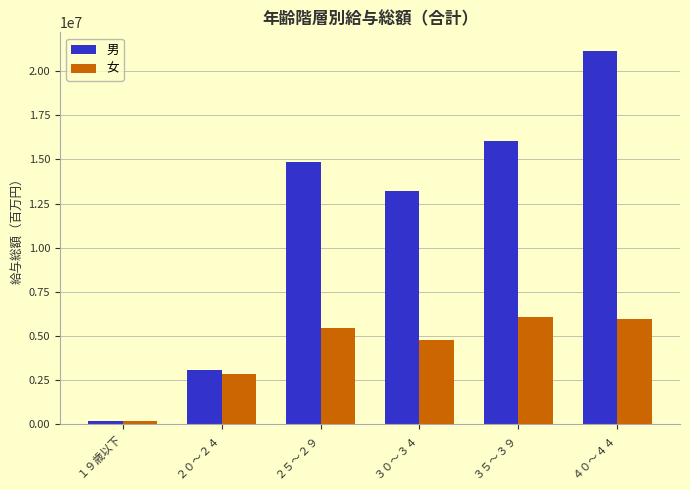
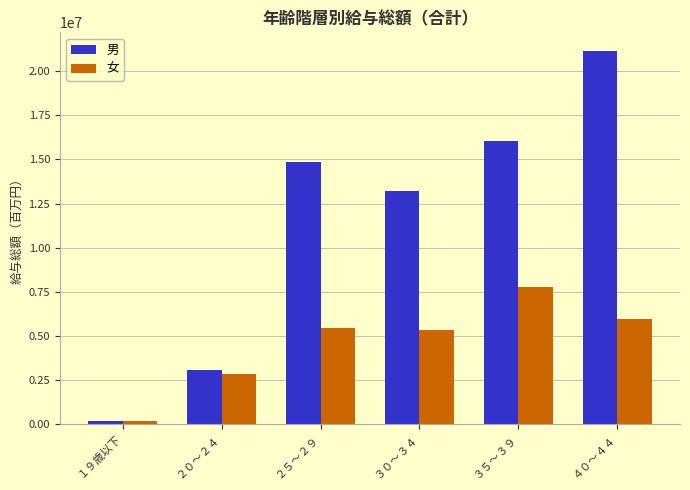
女, ３０～３４: 4800000 -> 5300000
女, ３５～３９: 6000000 -> 7800000
